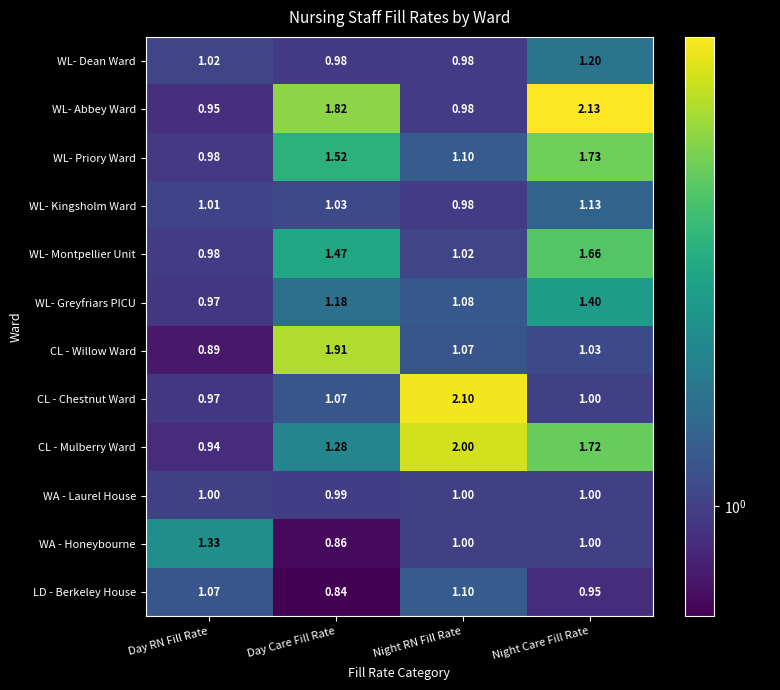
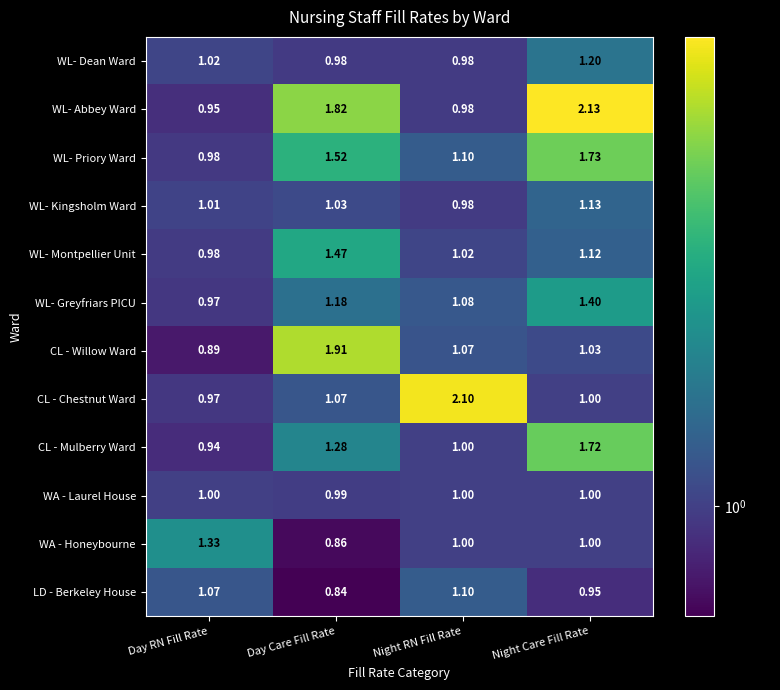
WL- Montpellier Unit, Night Care Fill Rate: 1.66 -> 1.12
CL - Mulberry Ward, Night RN Fill Rate: 2.00 -> 1.00
